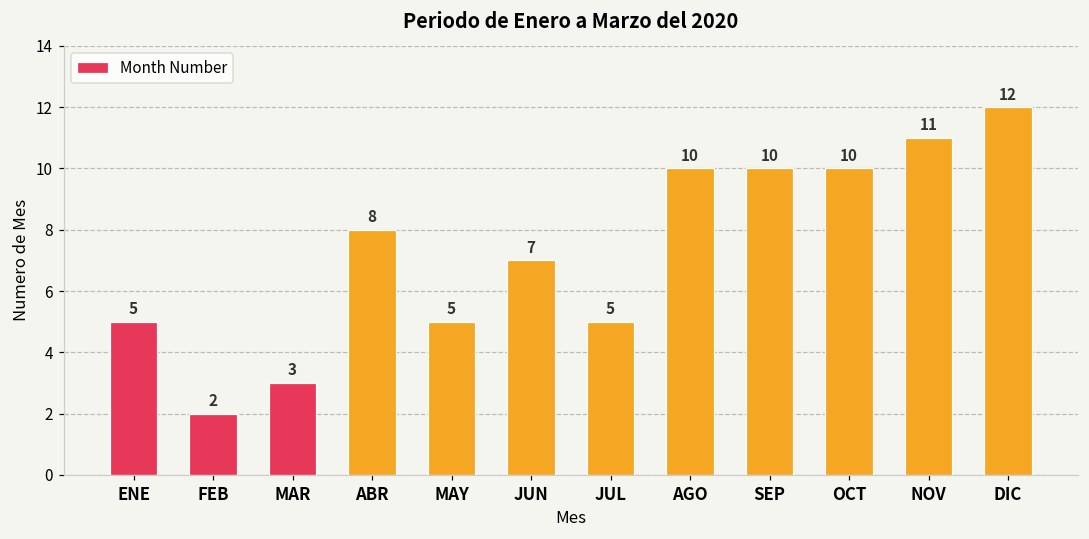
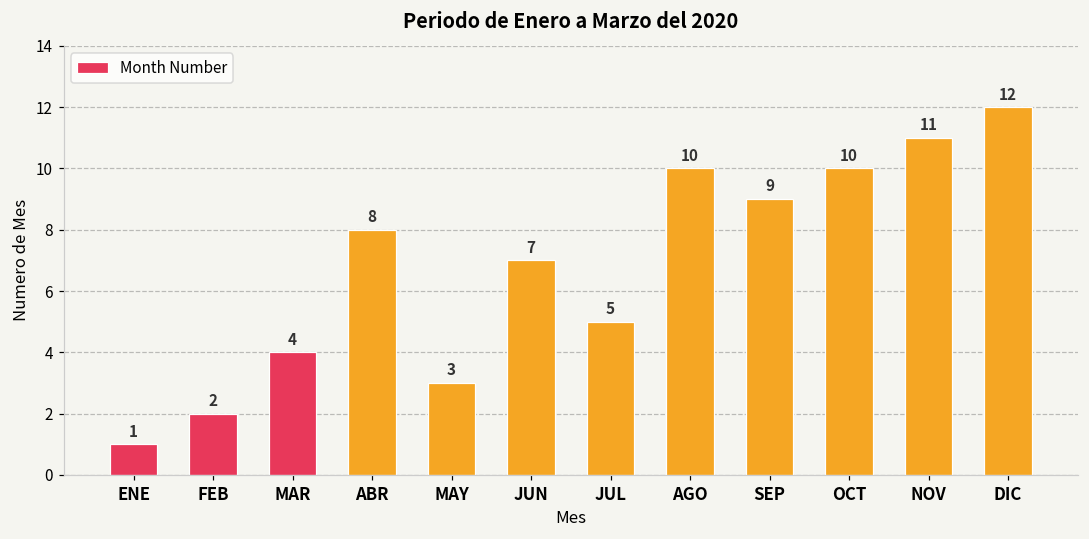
ENE: 5 -> 1
MAR: 3 -> 4
MAY: 5 -> 3
SEP: 10 -> 9
